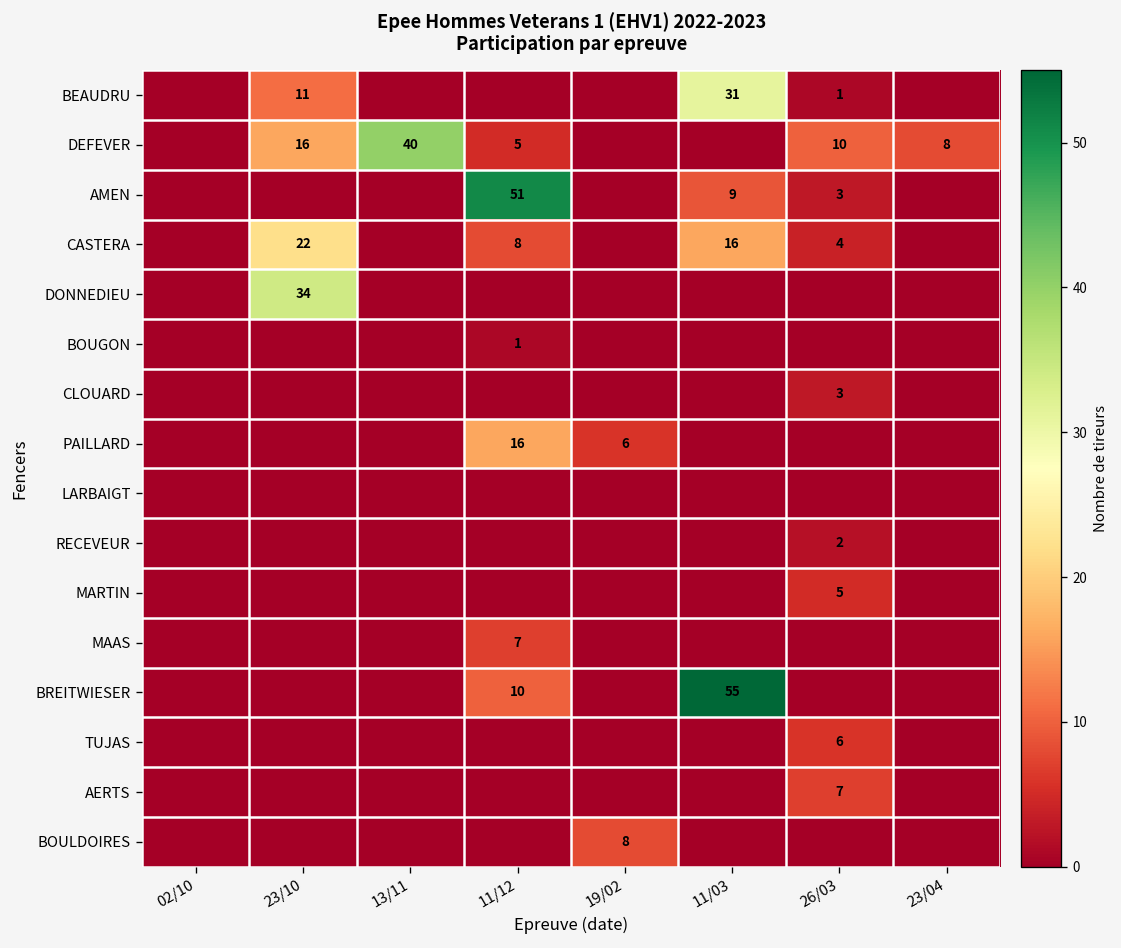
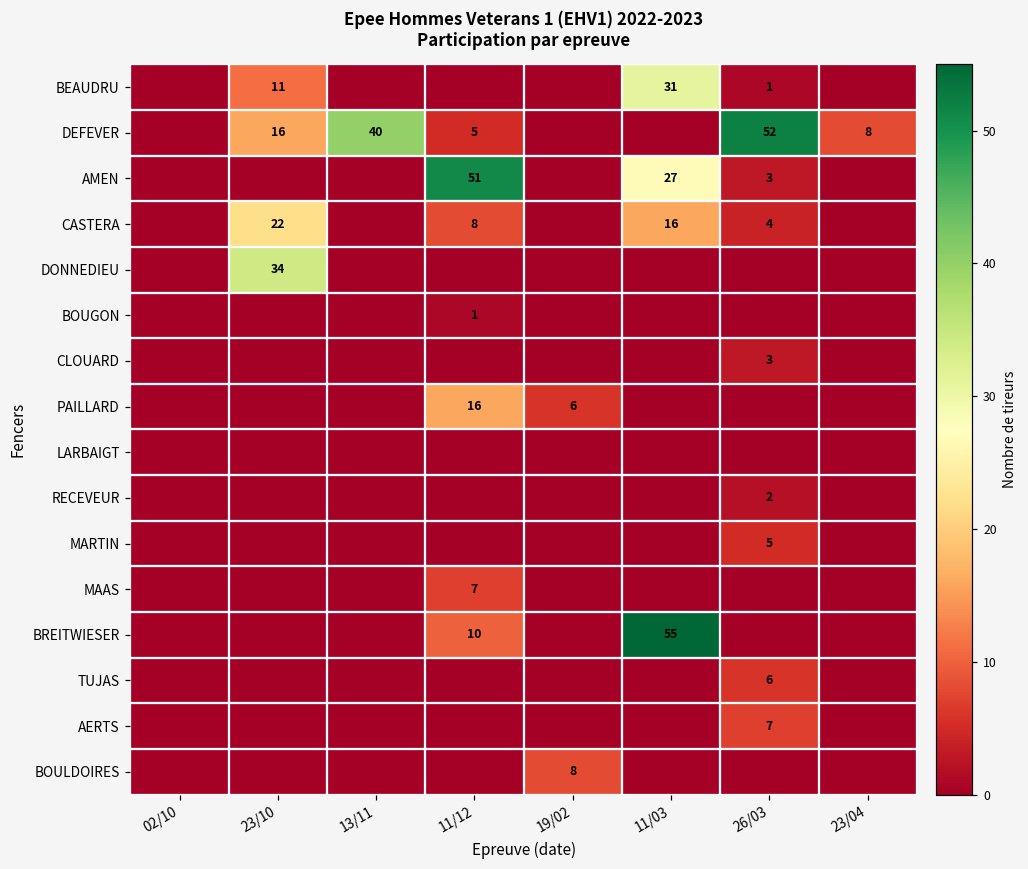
DEFEVER, 26/03: 10 -> 52
AMEN, 11/03: 9 -> 27
